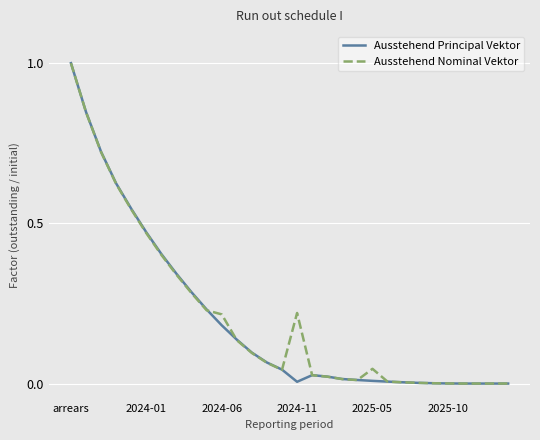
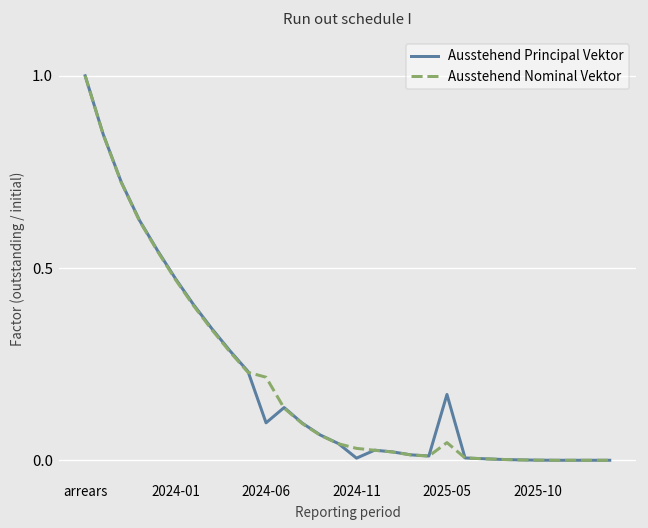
Ausstehend Principal Vektor, 2024-06: 0.18 -> 0.10
Ausstehend Nominal Vektor, 2024-11: 0.22 -> 0.03
Ausstehend Principal Vektor, 2025-05: 0.01 -> 0.17
